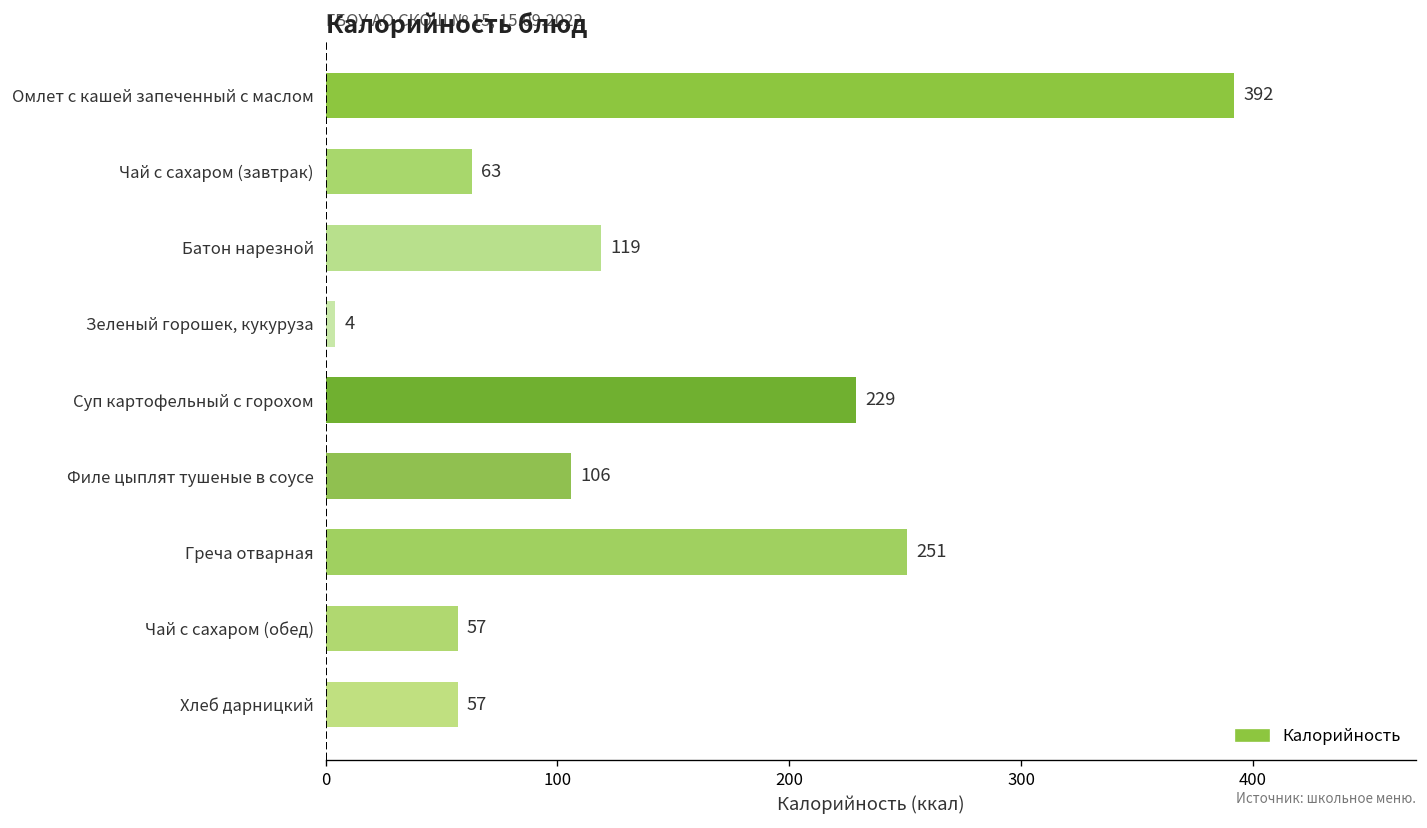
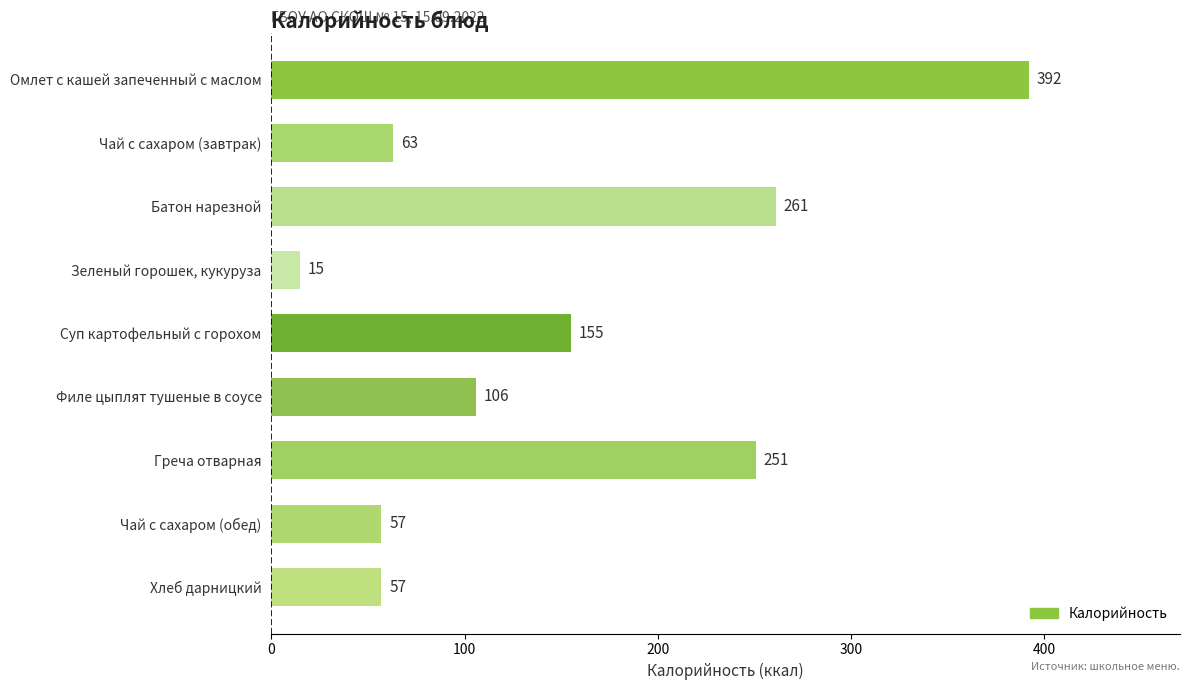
Батон нарезной: 119 -> 261
Зеленый горошек, кукуруза: 4 -> 15
Суп картофельный с горохом: 229 -> 155
